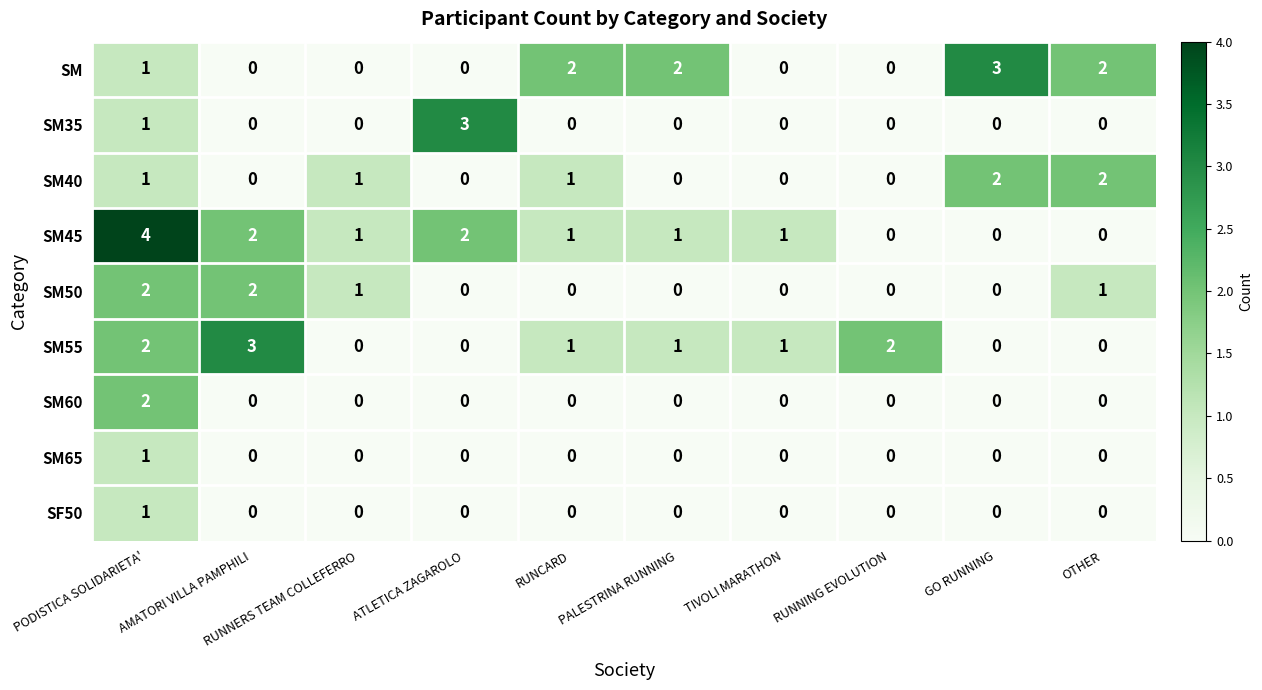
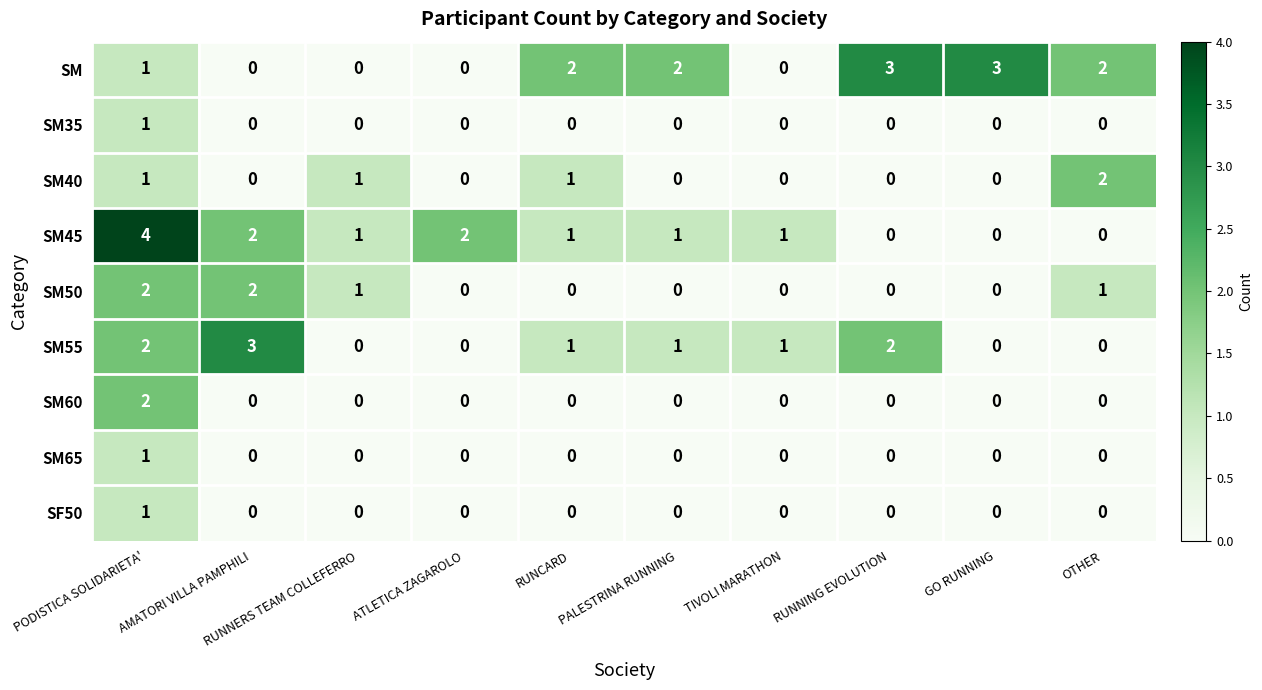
SM, RUNNING EVOLUTION: 0 -> 3
SM35, ATLETICA ZAGAROLO: 3 -> 0
SM40, GO RUNNING: 2 -> 0
